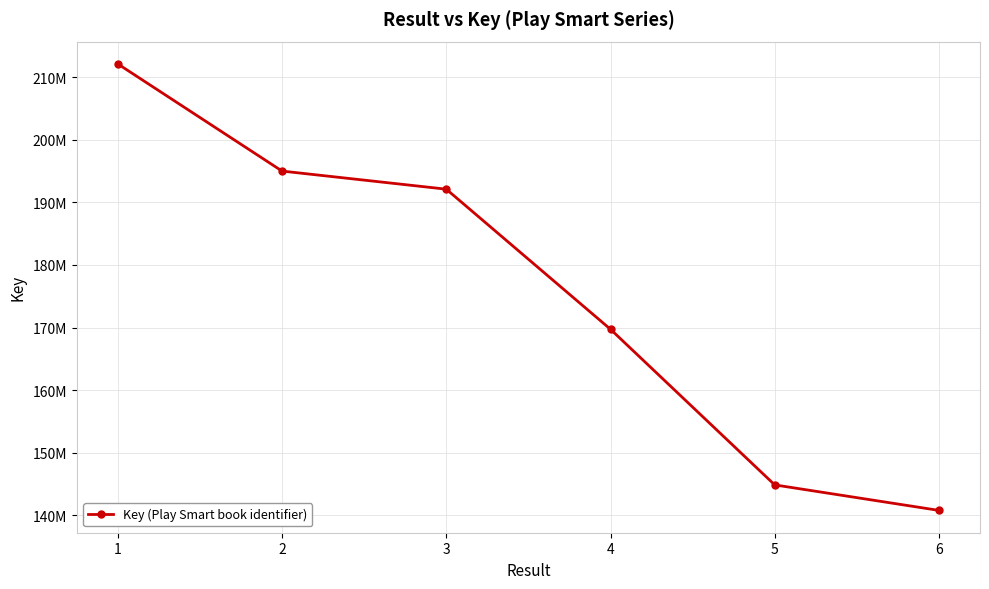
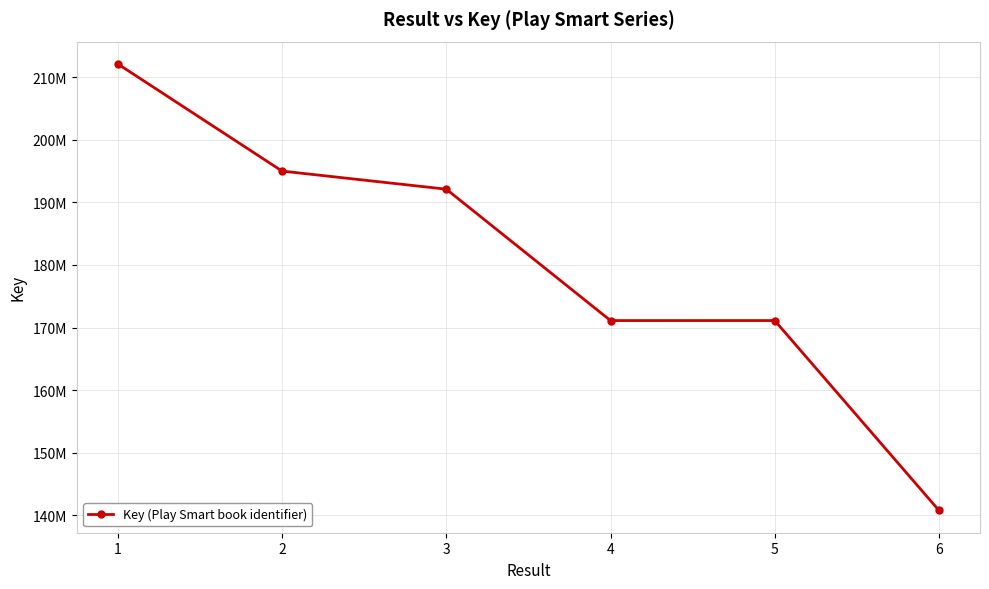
4: 170000000 -> 171000000
5: 145000000 -> 171000000
